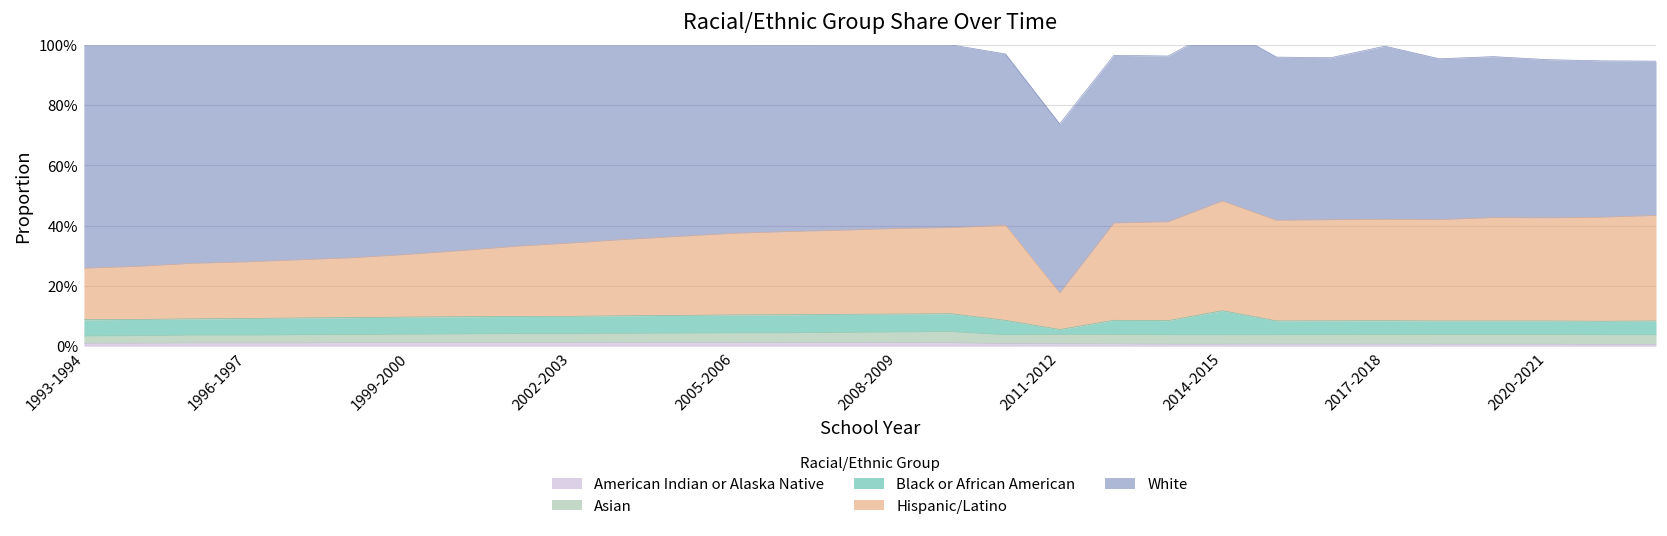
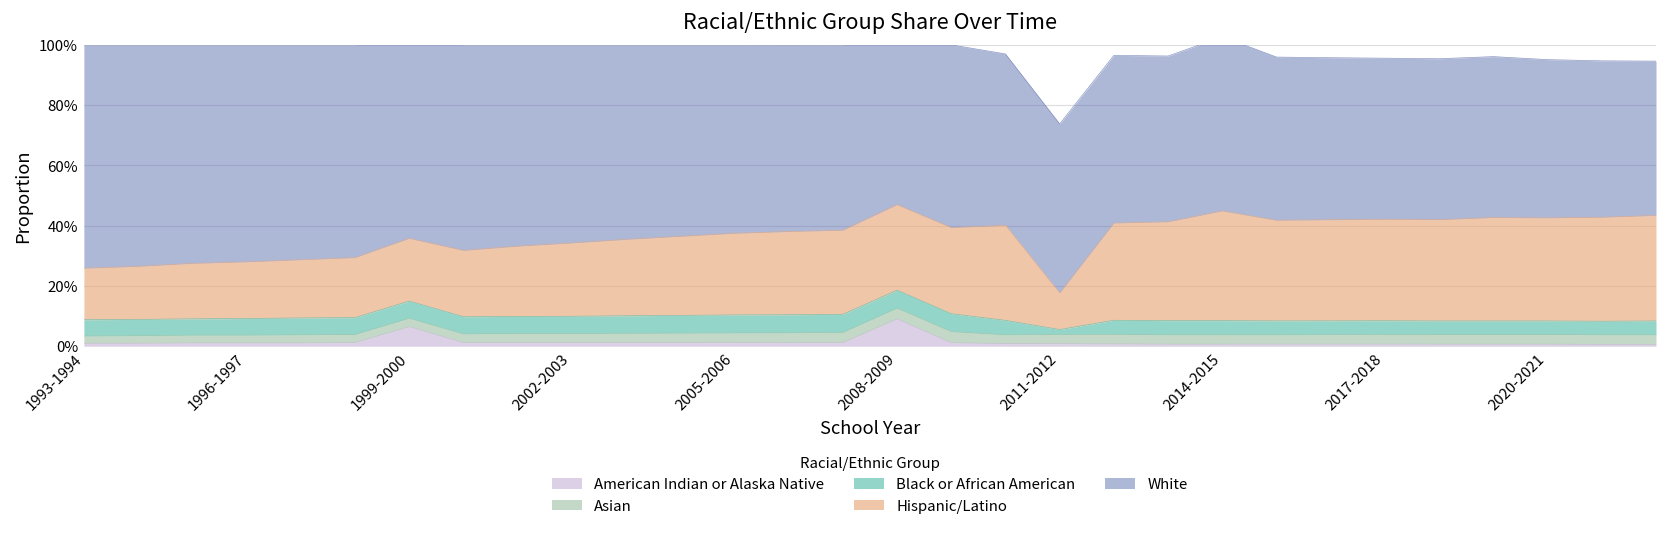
American Indian or Alaska Native, 1999-2000: 1% -> 7%
American Indian or Alaska Native, 2008-2009: 1% -> 9%
Black or African American, 2014-2015: 8% -> 5%
White, 2017-2018: 57% -> 53%
